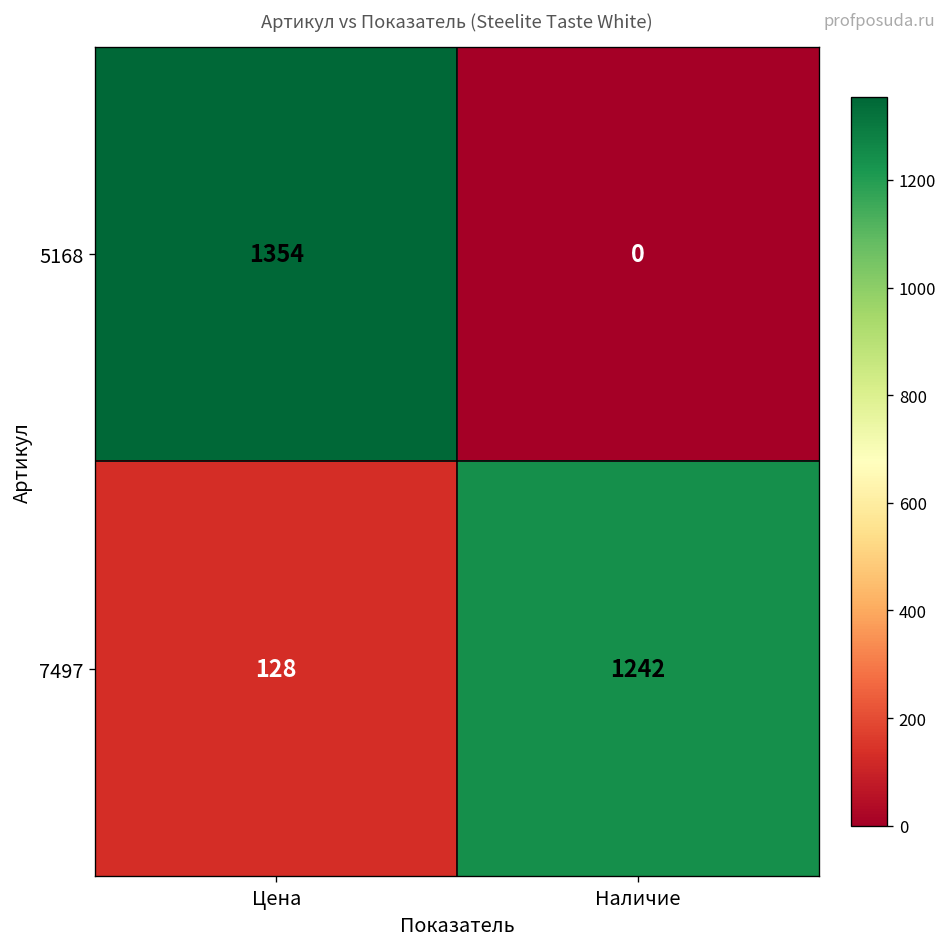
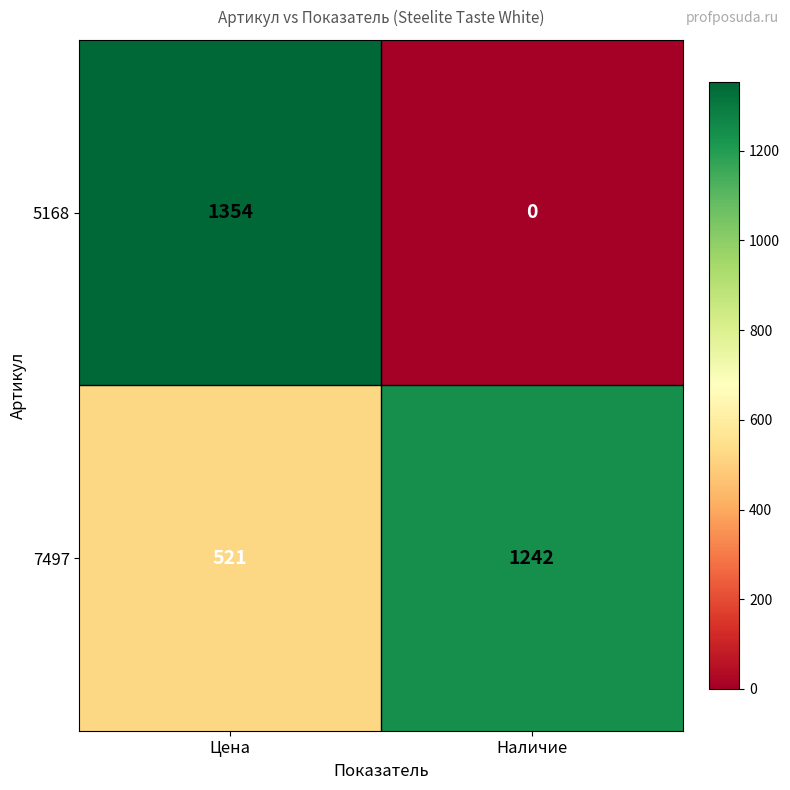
7497, Цена: 128 -> 521
